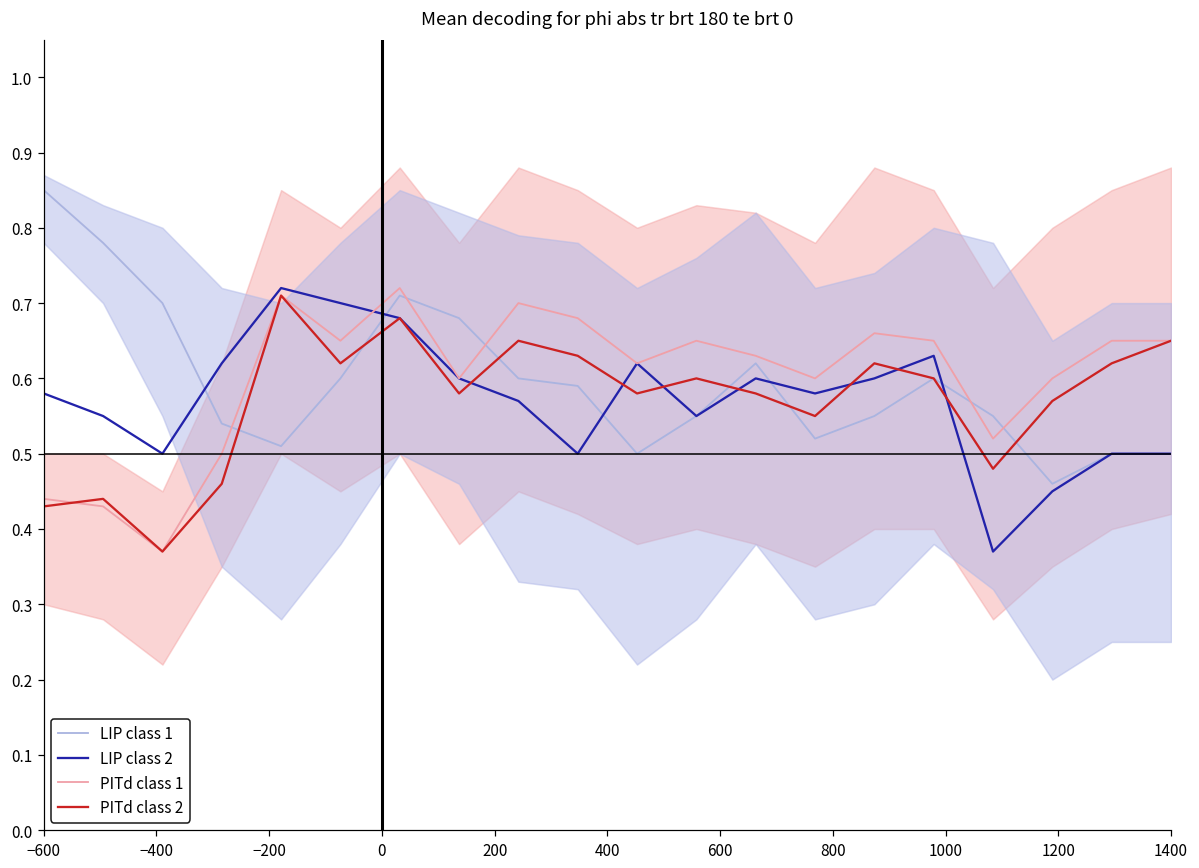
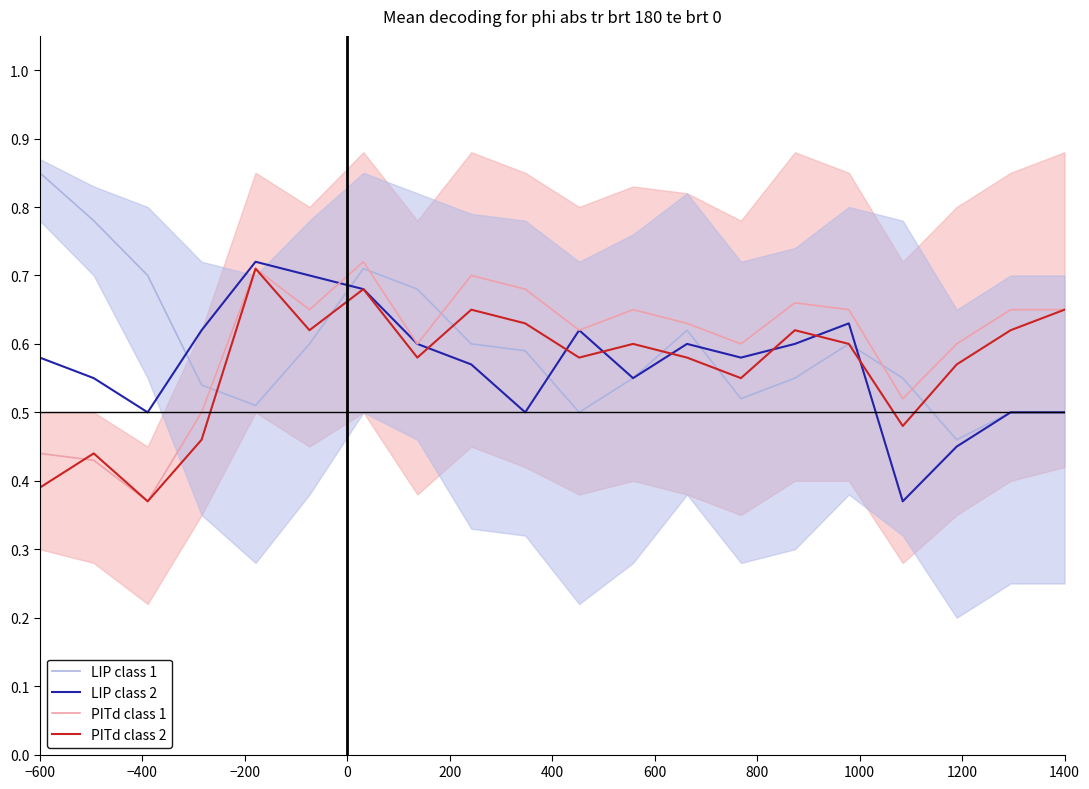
PITd class 2, −600: 0.43 -> 0.39
